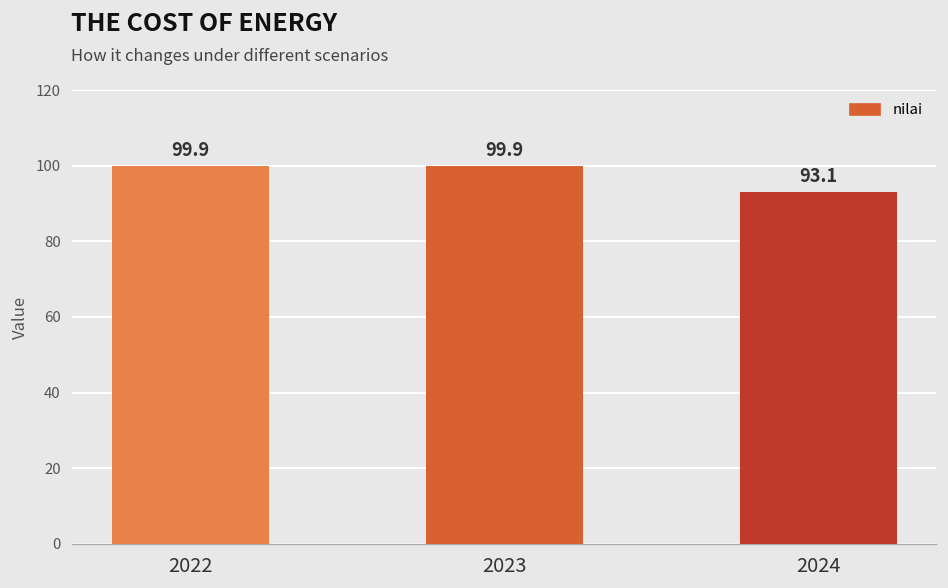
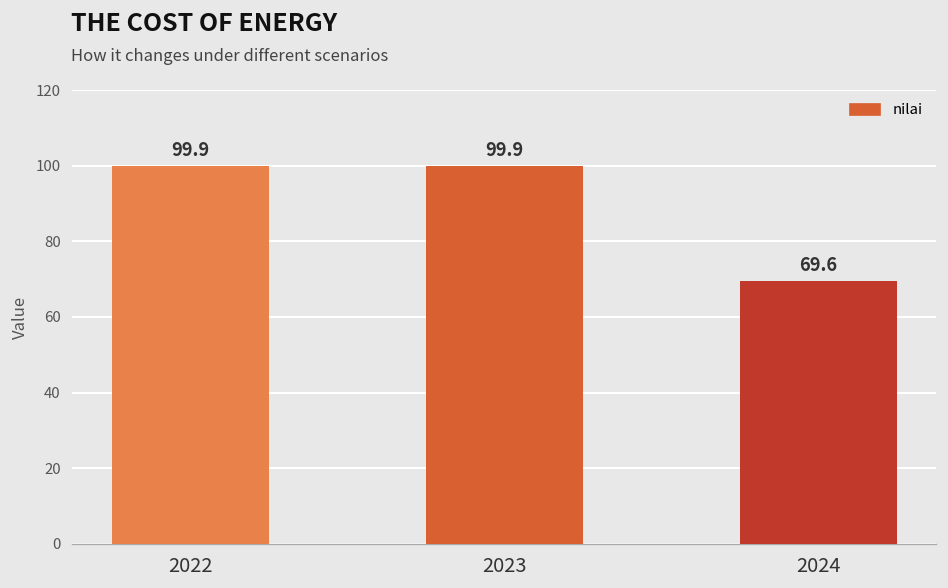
2024: 93.1 -> 69.6
